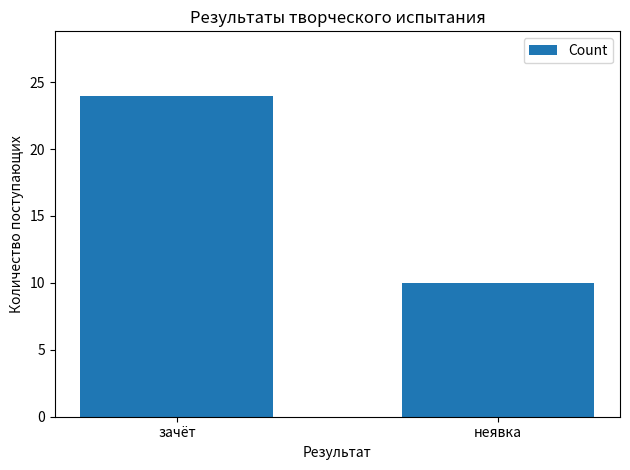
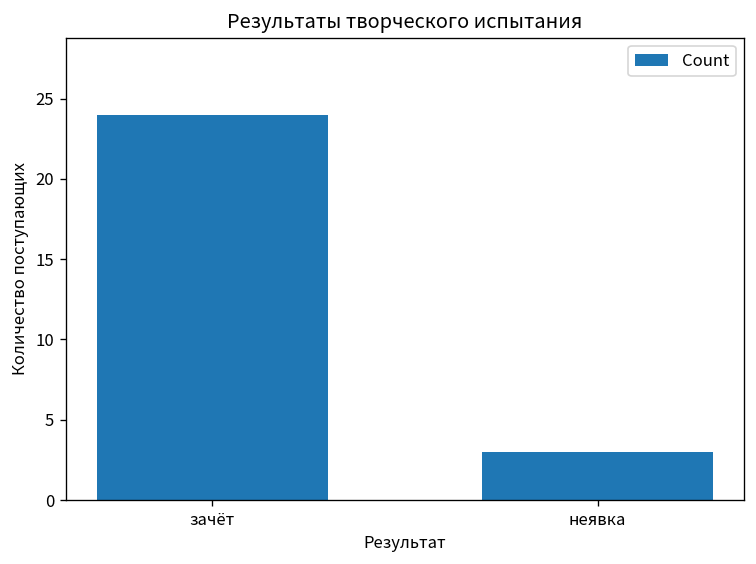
неявка: 10 -> 3
